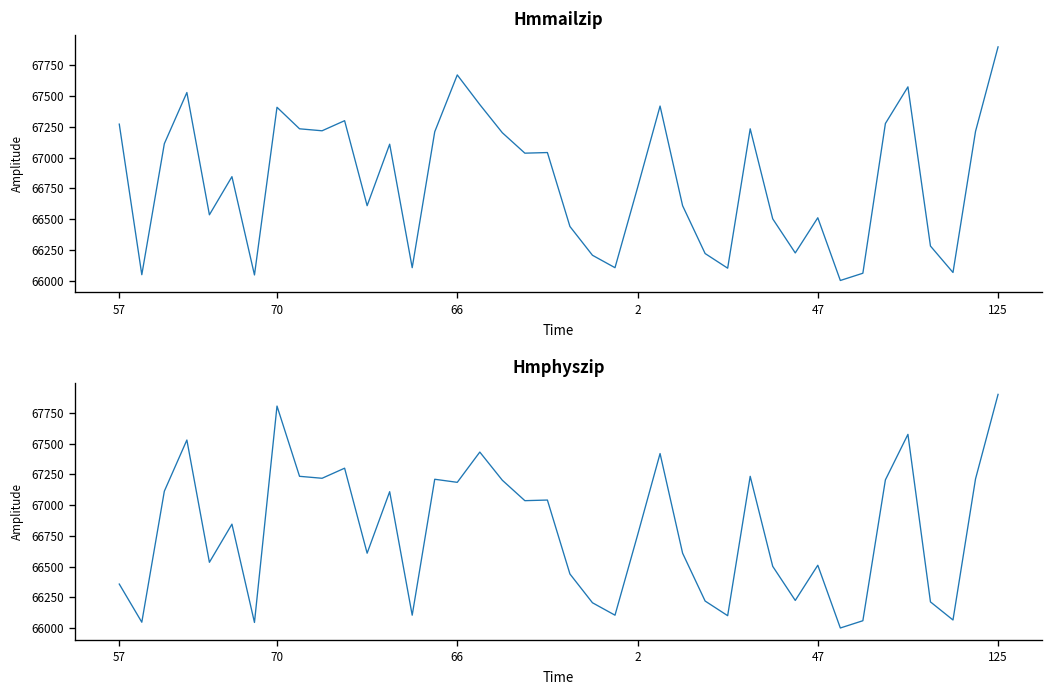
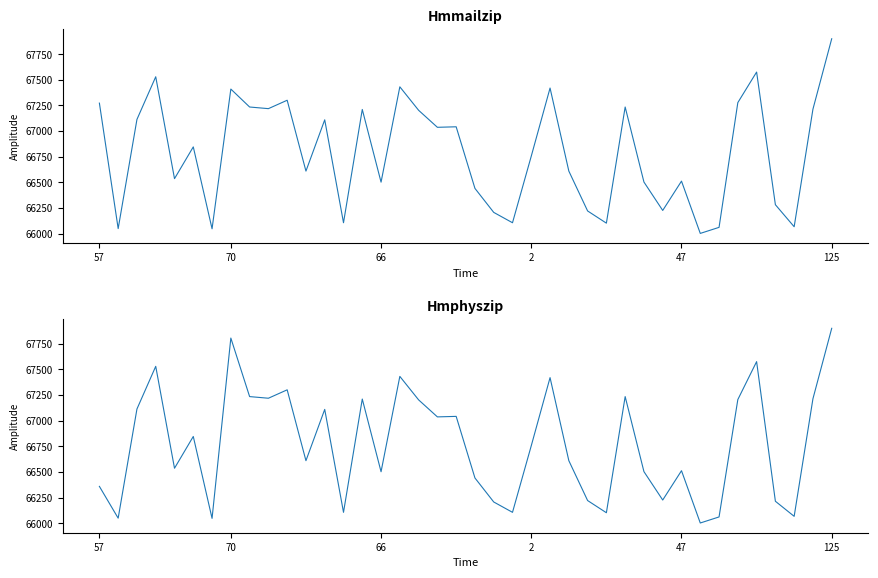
Hmmailzip, 66: 67670 -> 66500
Hmphyszip, 66: 67190 -> 66500
